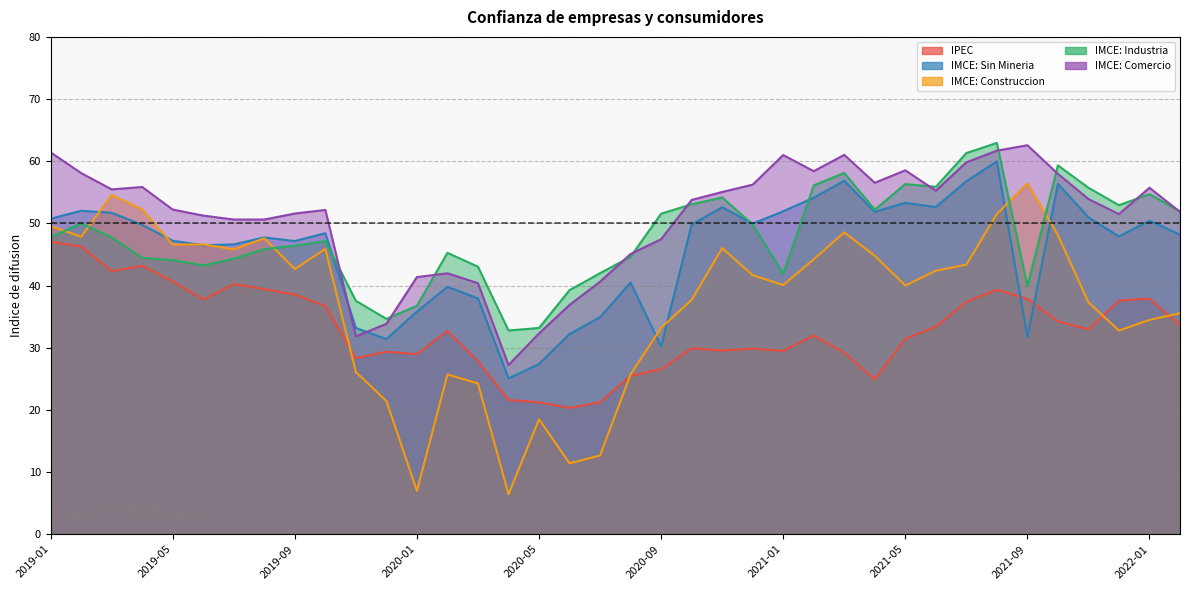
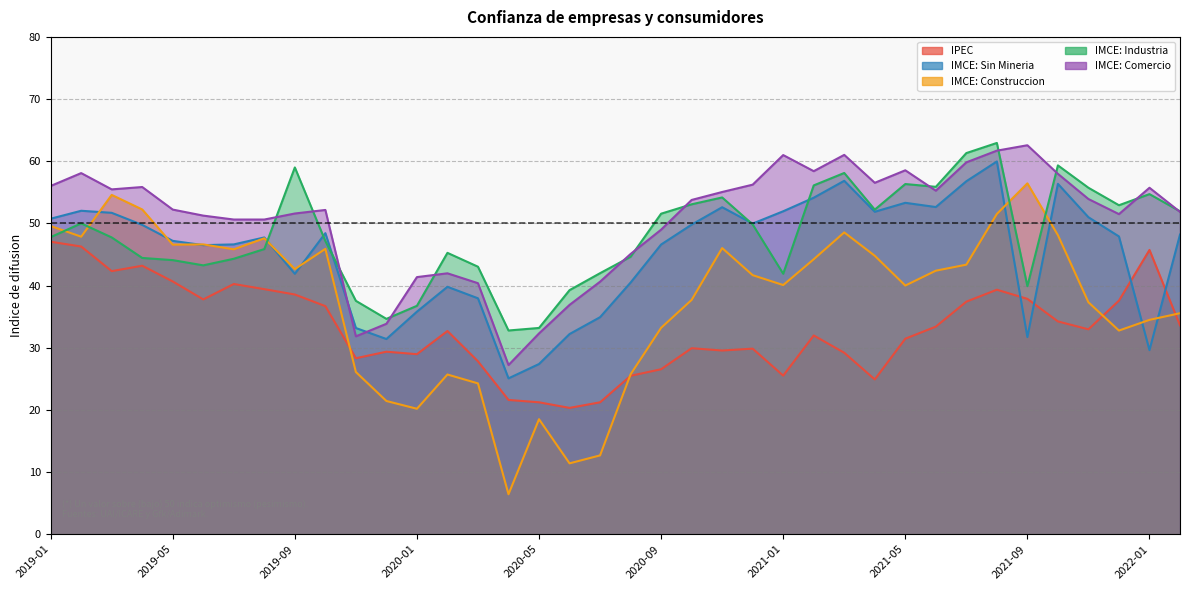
IMCE: Comercio, 2019-01: 61 -> 56
IMCE: Sin Mineria, 2019-09: 47 -> 42
IMCE: Industria, 2019-09: 46 -> 59
IMCE: Construccion, 2020-01: 7 -> 20
IMCE: Sin Mineria, 2020-09: 30 -> 47
IMCE: Comercio, 2020-09: 47 -> 49
IPEC, 2021-01: 29 -> 26
IPEC, 2022-01: 38 -> 46
IMCE: Sin Mineria, 2022-01: 50 -> 30
